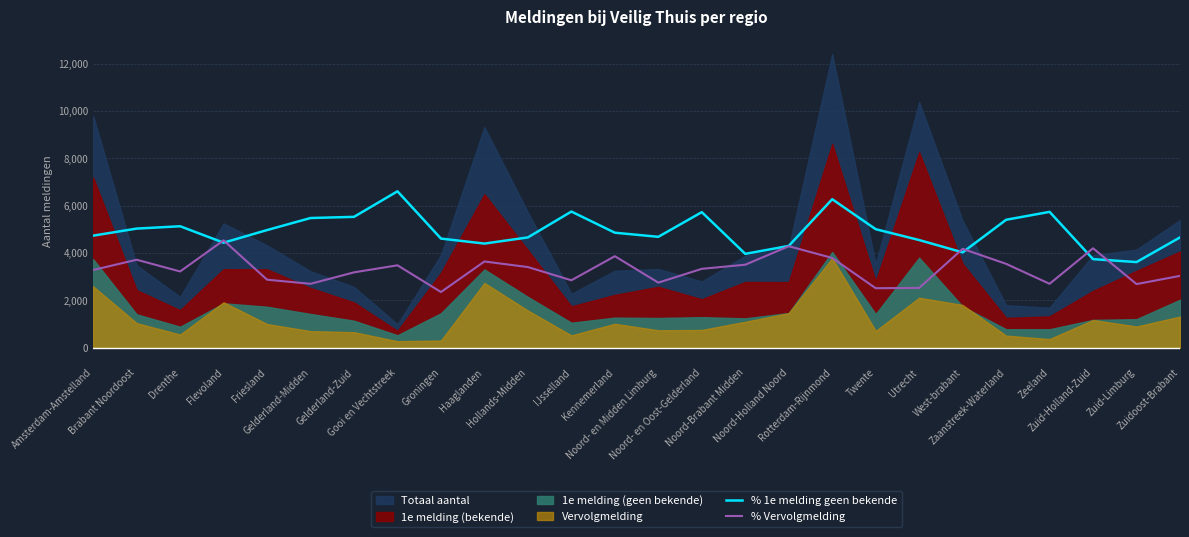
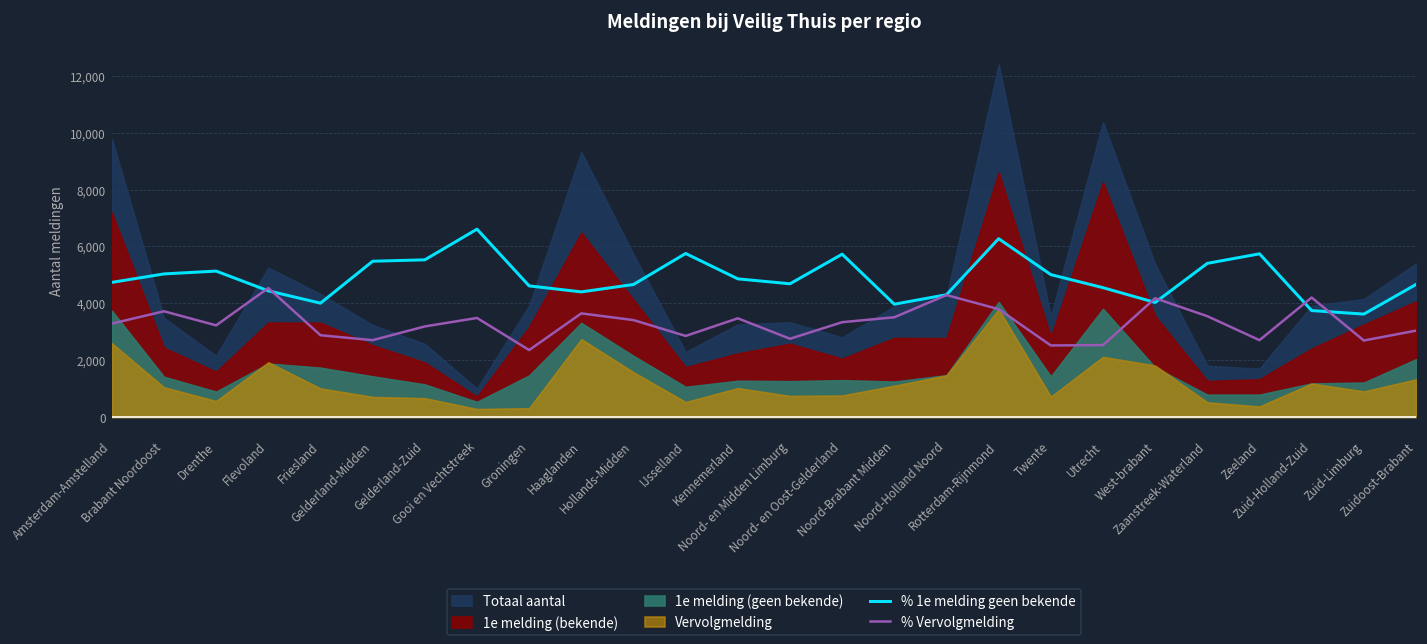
% 1e melding geen bekende, Friesland: 5,000 -> 4,000
% Vervolgmelding, Kennemerland: 3,900 -> 3,500
